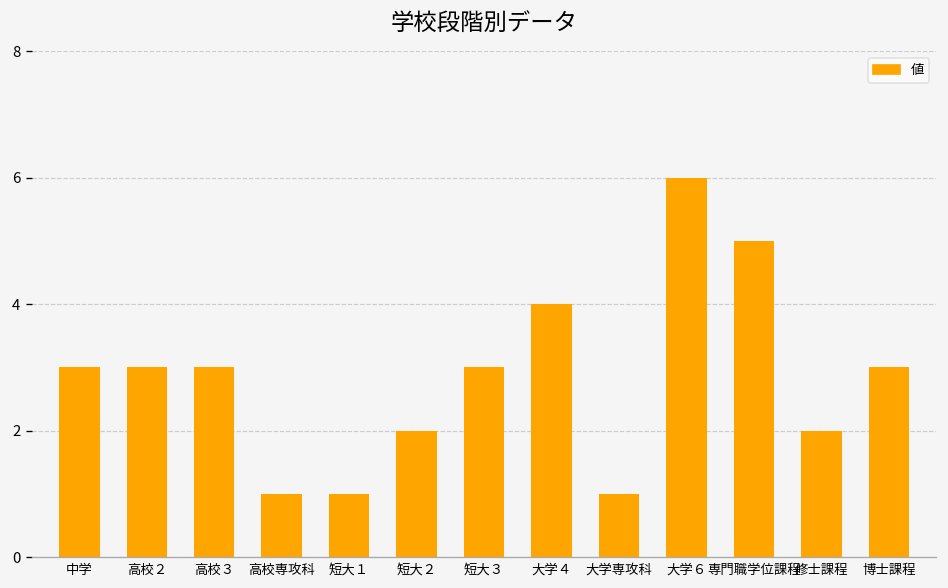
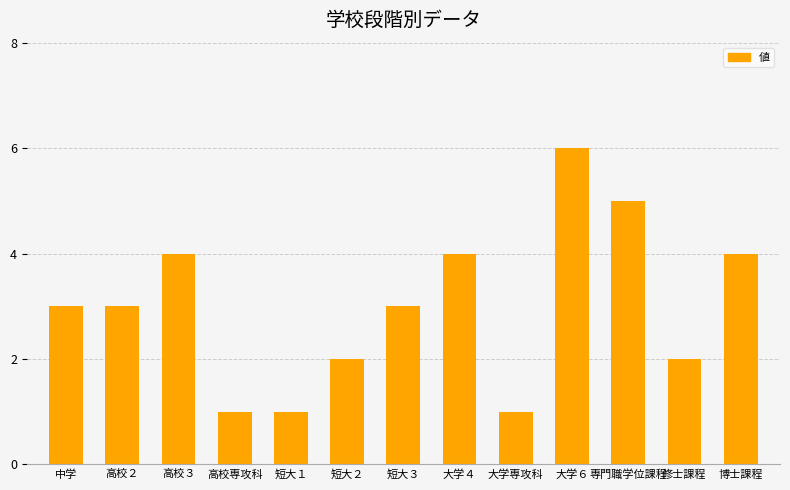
高校３: 3 -> 4
博士課程: 3 -> 4
